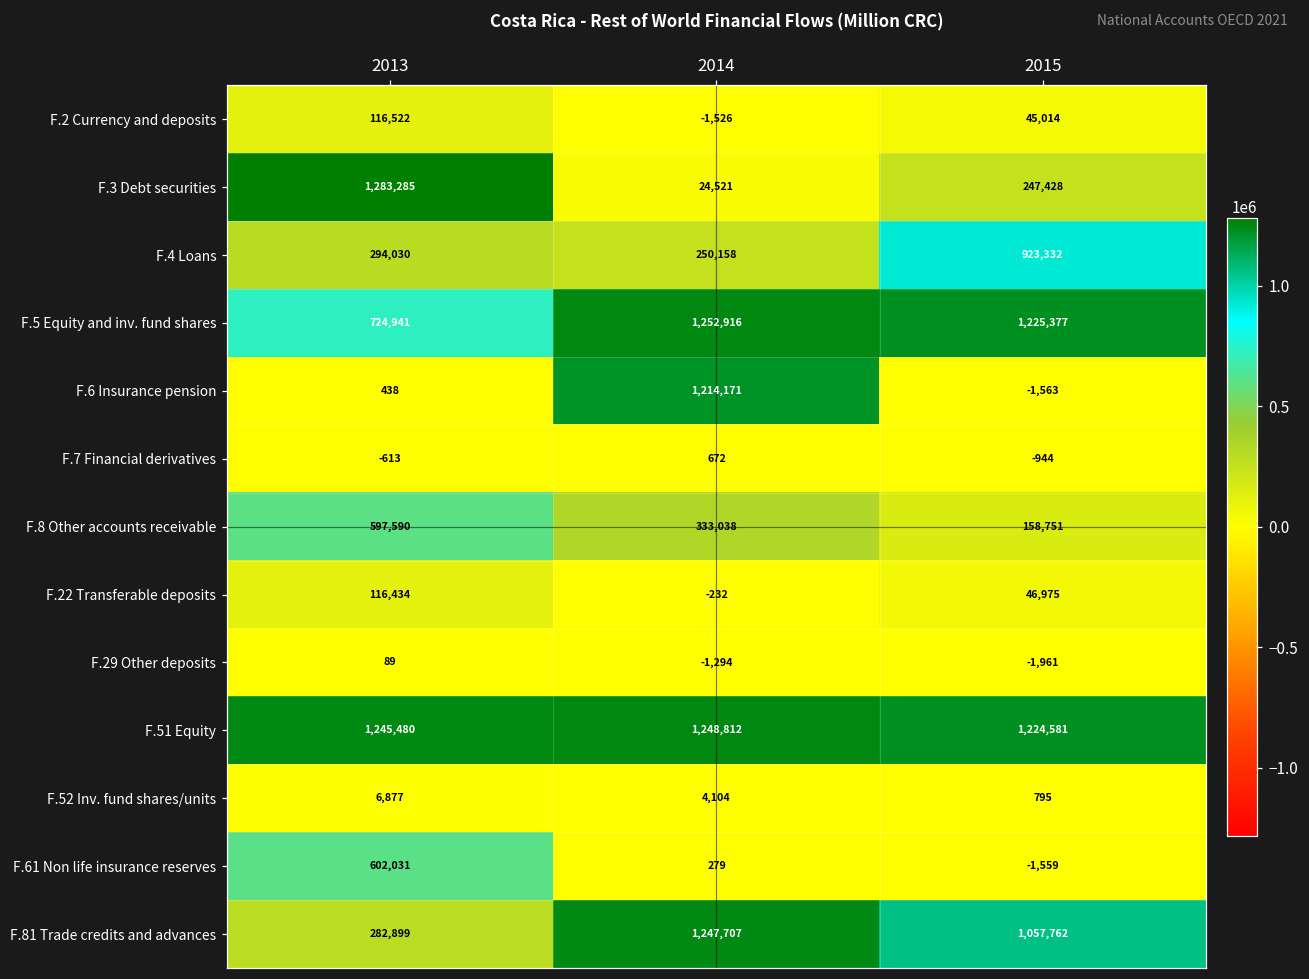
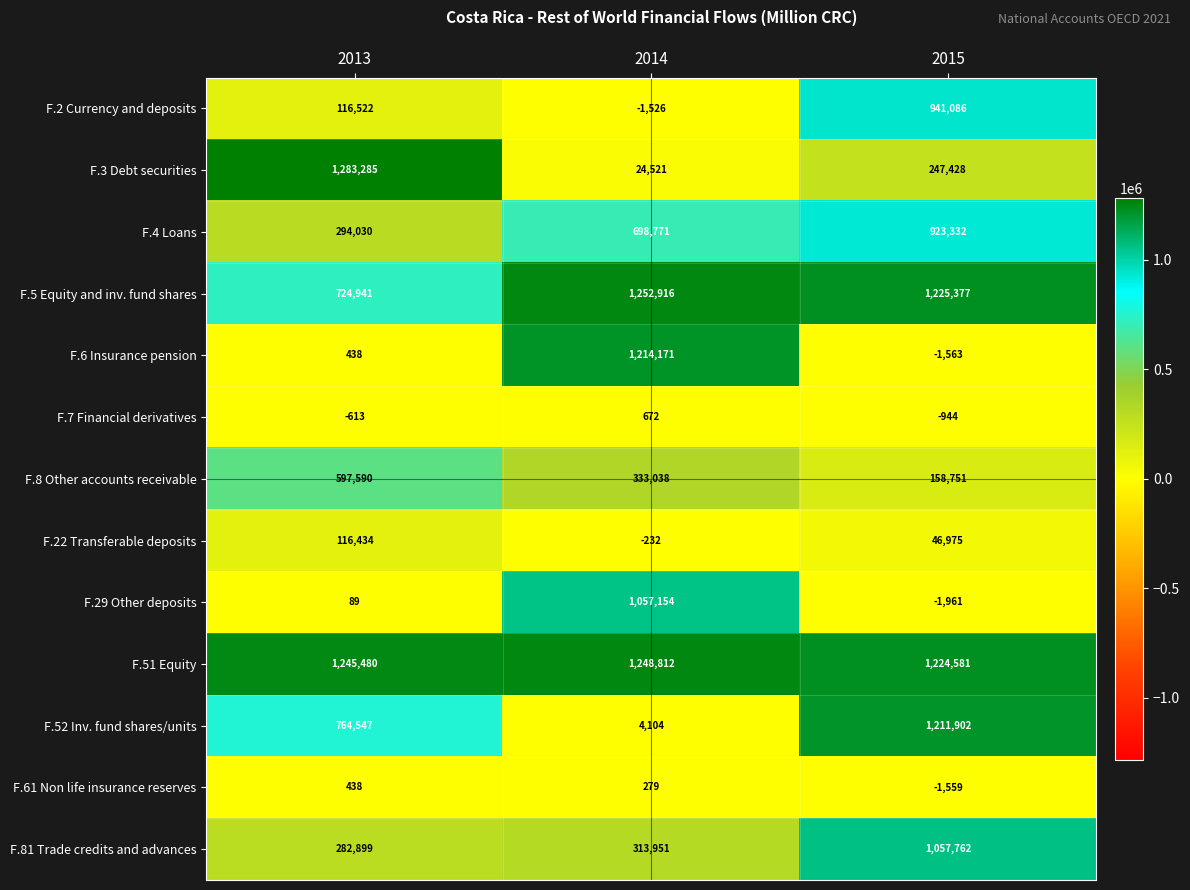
F.2 Currency and deposits, 2015: 45,014 -> 941,086
F.4 Loans, 2014: 250,158 -> 698,771
F.29 Other deposits, 2014: -1,294 -> 1,057,154
F.52 Inv. fund shares/units, 2013: 6,877 -> 764,547
F.52 Inv. fund shares/units, 2015: 795 -> 1,211,902
F.61 Non life insurance reserves, 2013: 602,031 -> 438
F.81 Trade credits and advances, 2014: 1,247,707 -> 313,951
